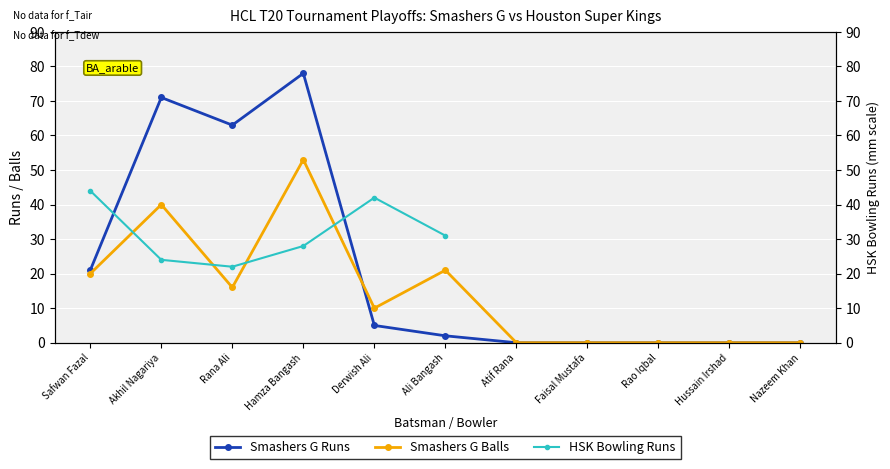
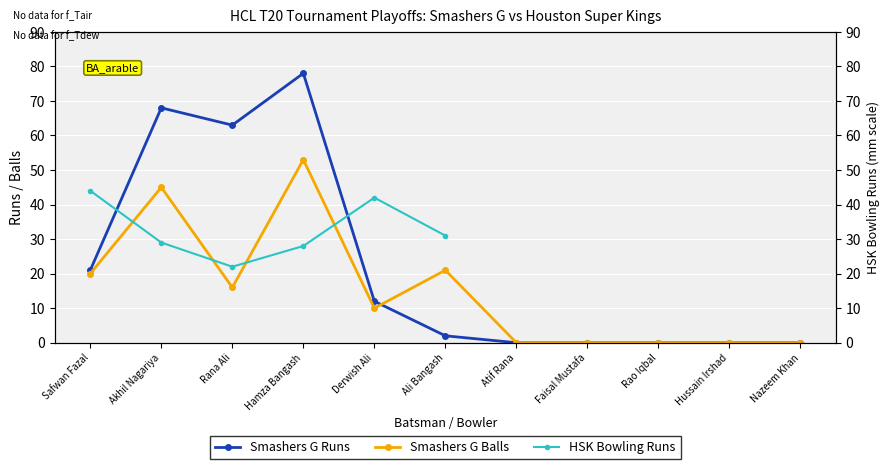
Smashers G Runs, Akhil Nagariya: 71 -> 68
Smashers G Balls, Akhil Nagariya: 40 -> 45
Smashers G Runs, Derwish Ali: 5 -> 12
HSK Bowling Runs, Akhil Nagariya: 24 -> 29
